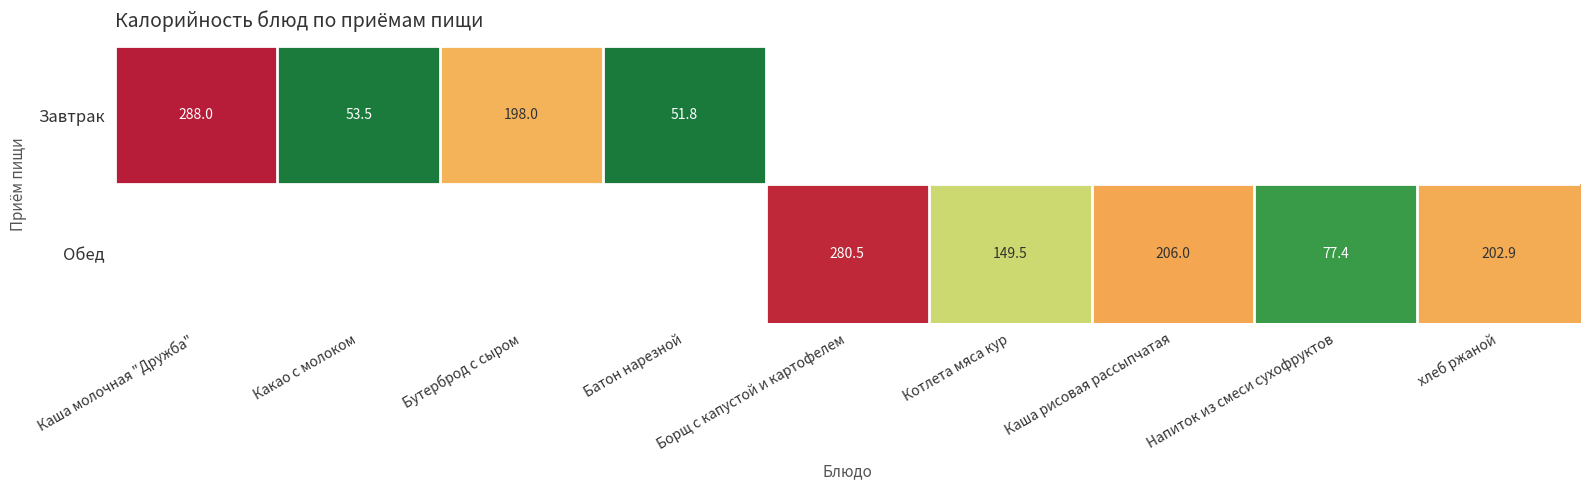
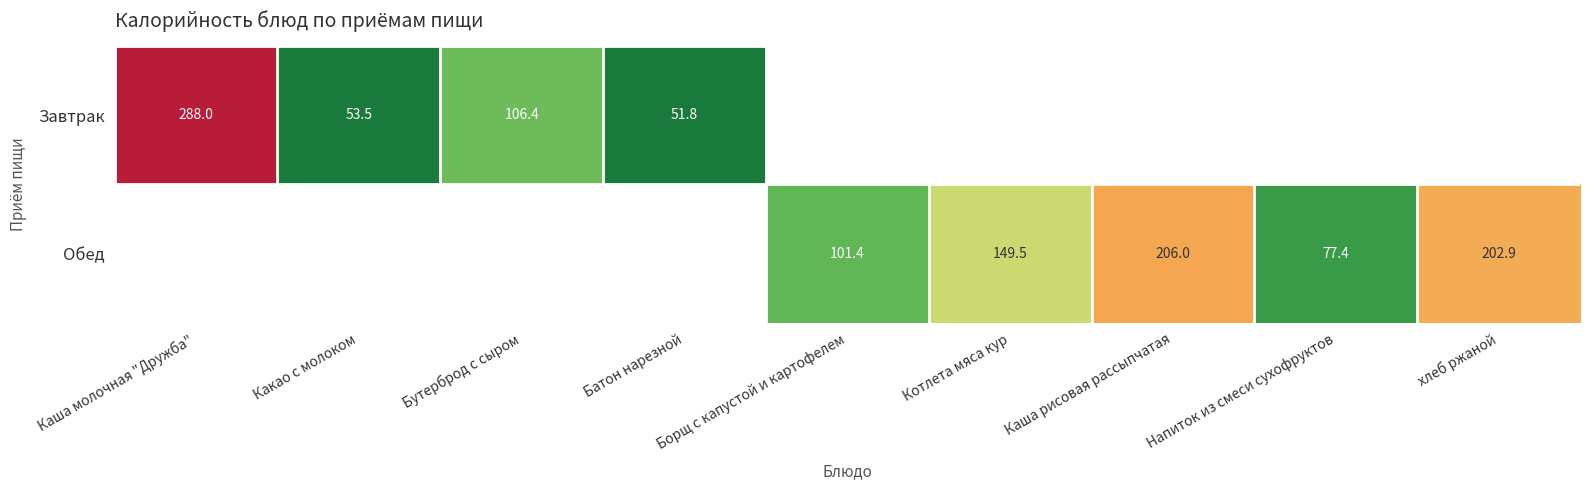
Завтрак, Бутерброд с сыром: 198.0 -> 106.4
Обед, Борщ с капустой и картофелем: 280.5 -> 101.4
